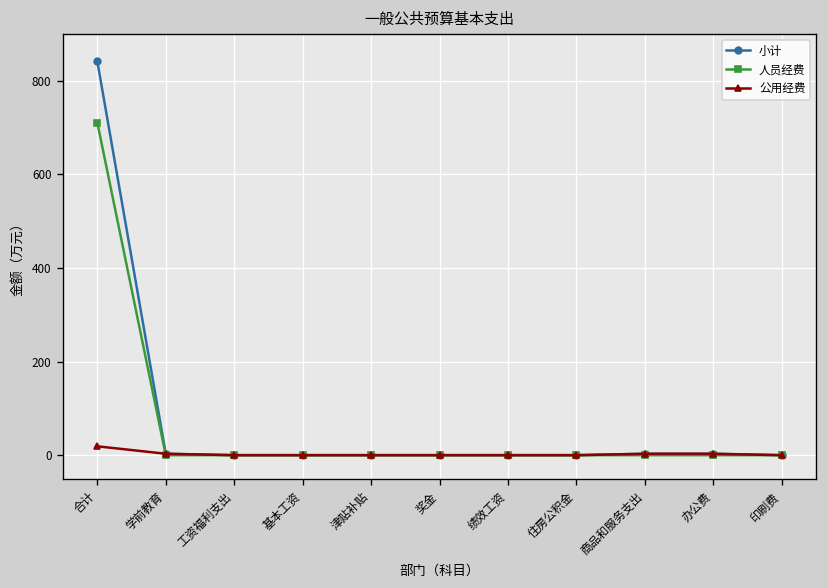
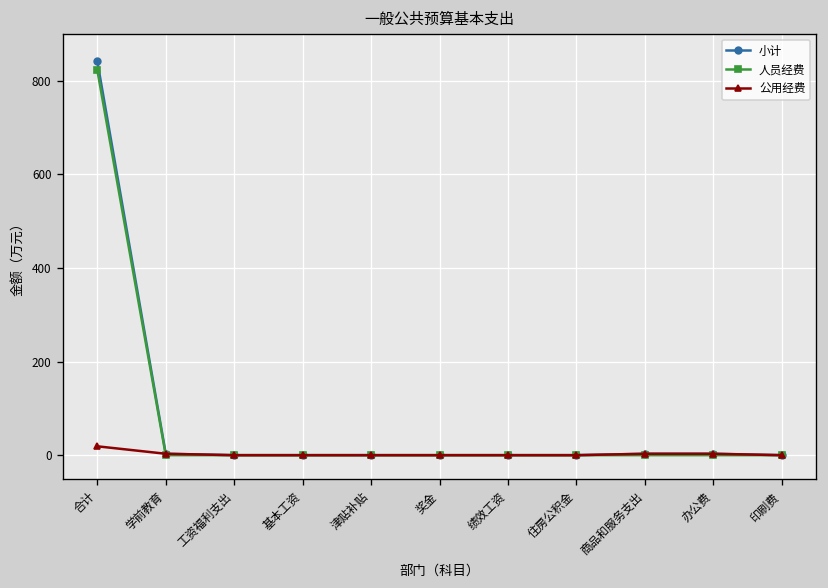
人员经费, 合计: 710 -> 820
